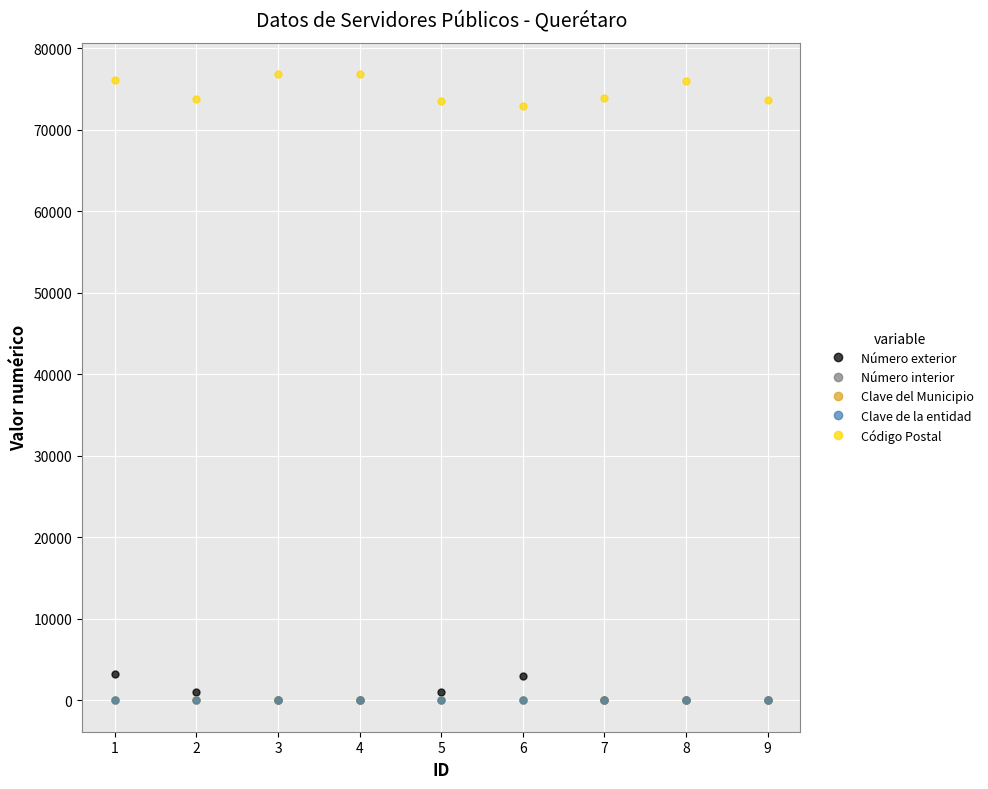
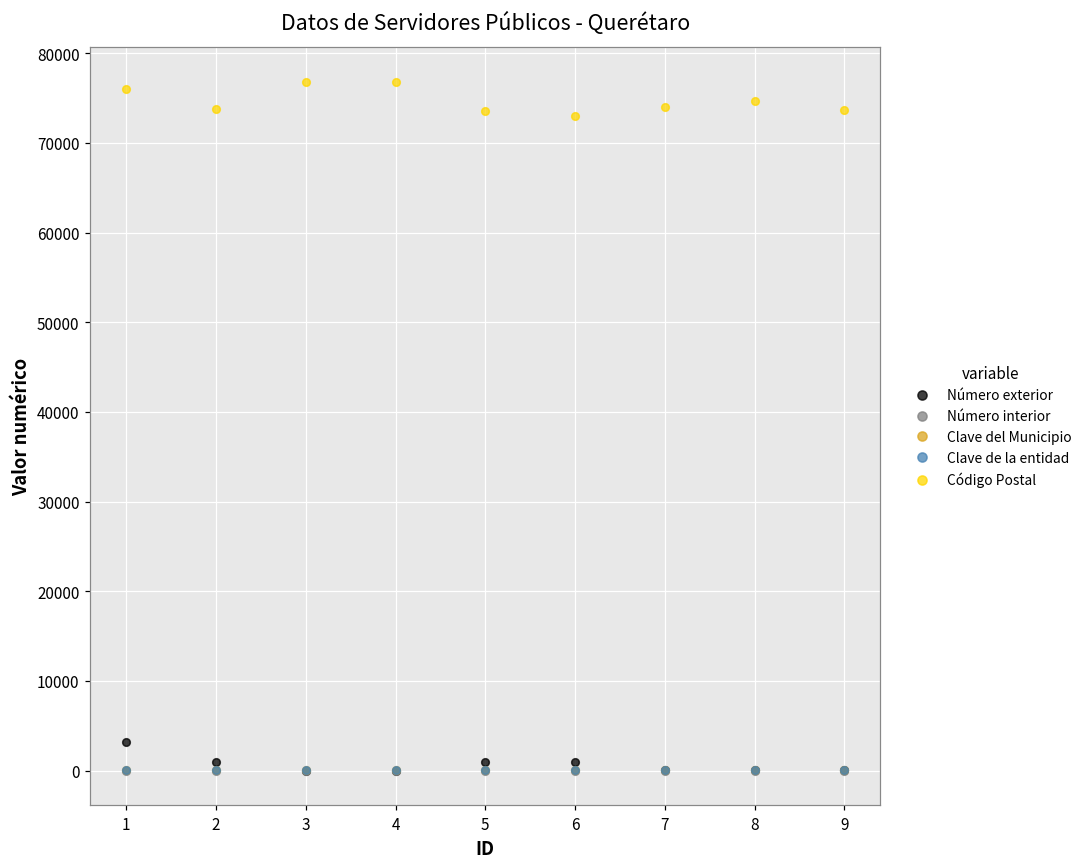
Número exterior, 6: 3000 -> 1000
Código Postal, 8: 76000 -> 75000
